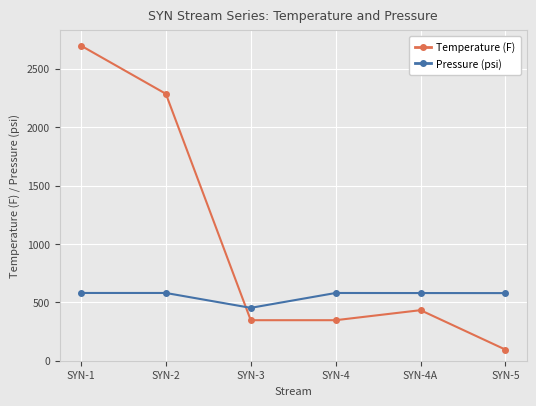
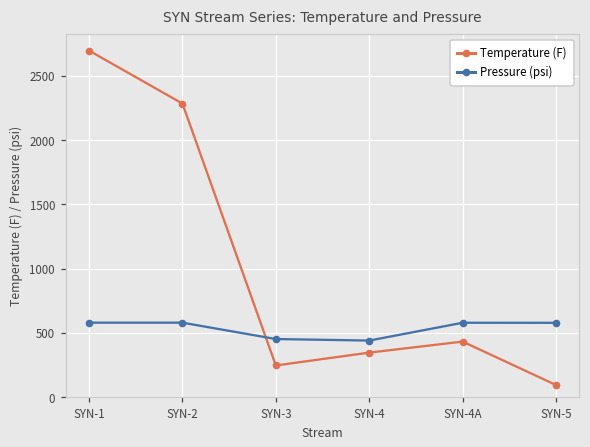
Temperature (F), SYN-3: 350 -> 250
Pressure (psi), SYN-4: 580 -> 440
